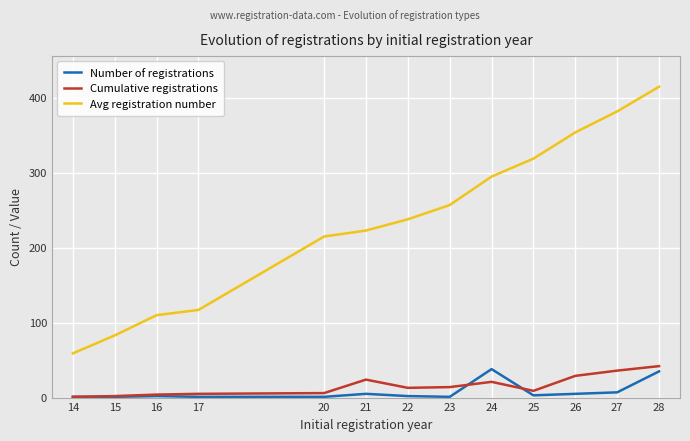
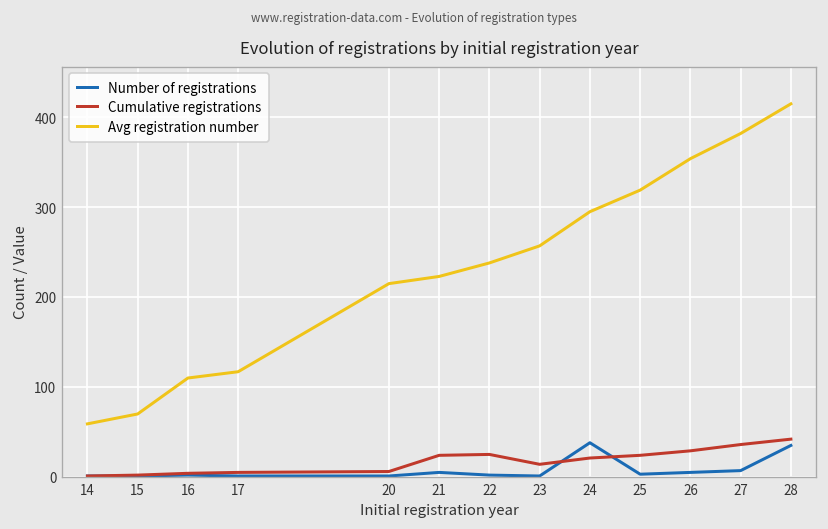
Avg registration number, 15: 80 -> 70
Cumulative registrations, 22: 10 -> 30
Cumulative registrations, 25: 10 -> 20
